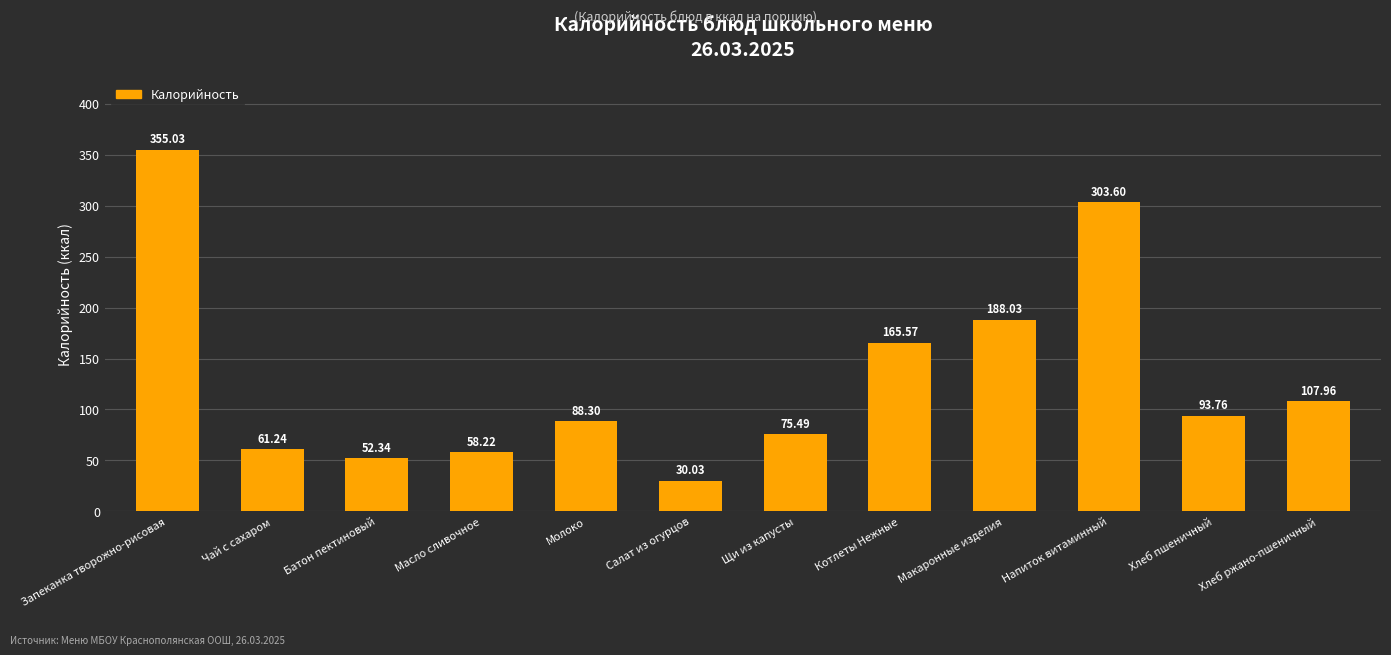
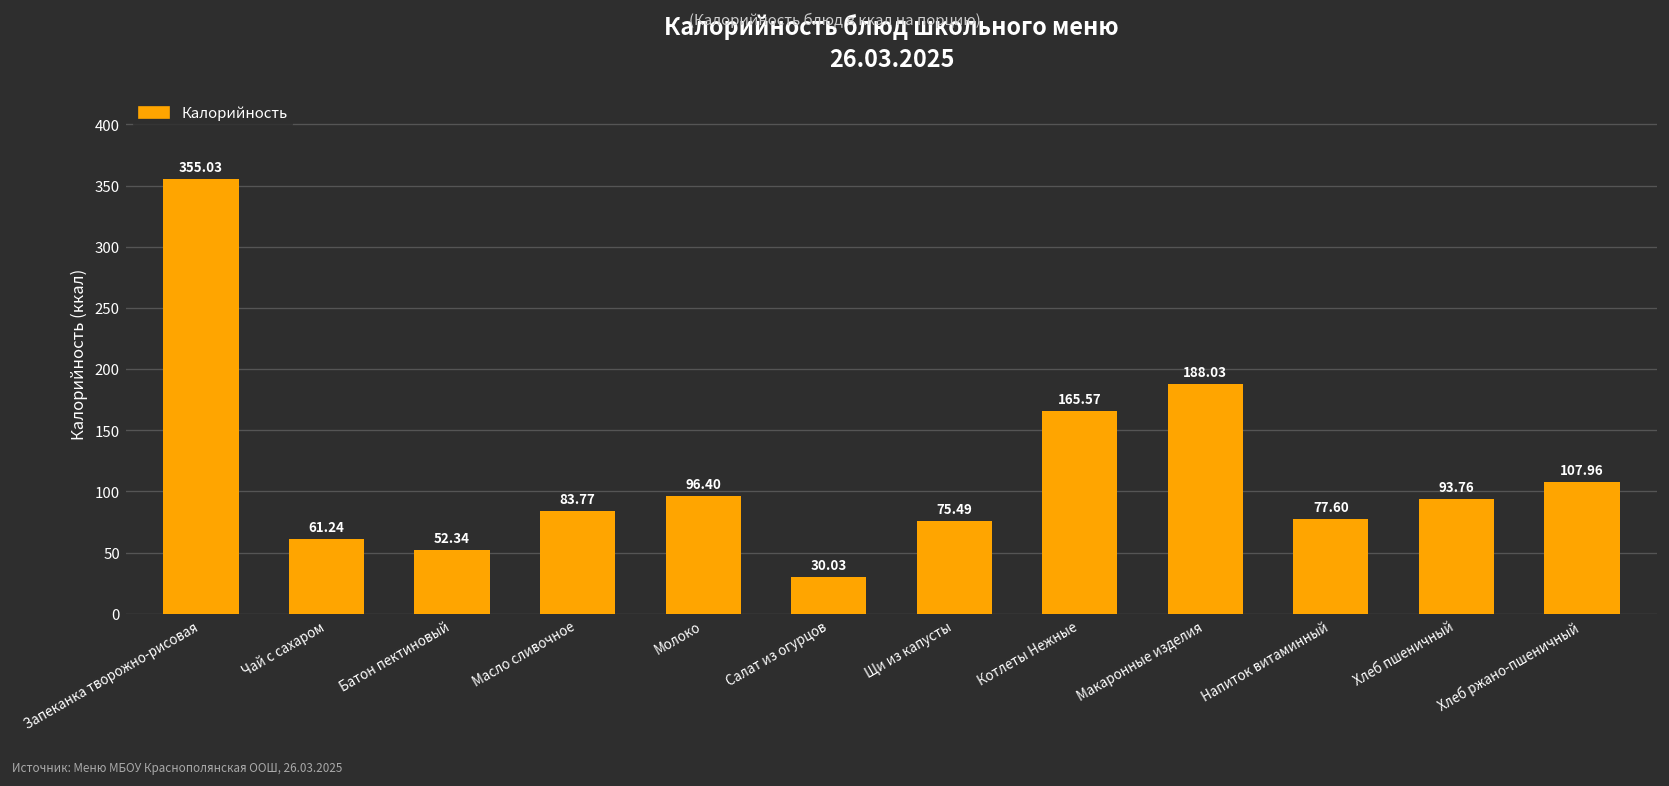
Масло сливочное: 58.22 -> 83.77
Молоко: 88.30 -> 96.40
Напиток витаминный: 303.60 -> 77.60
